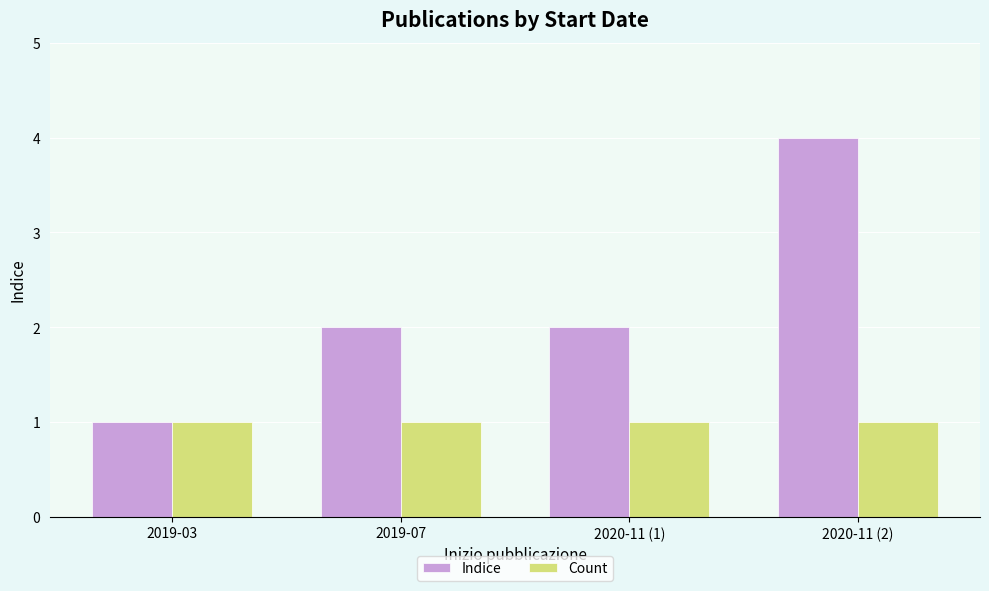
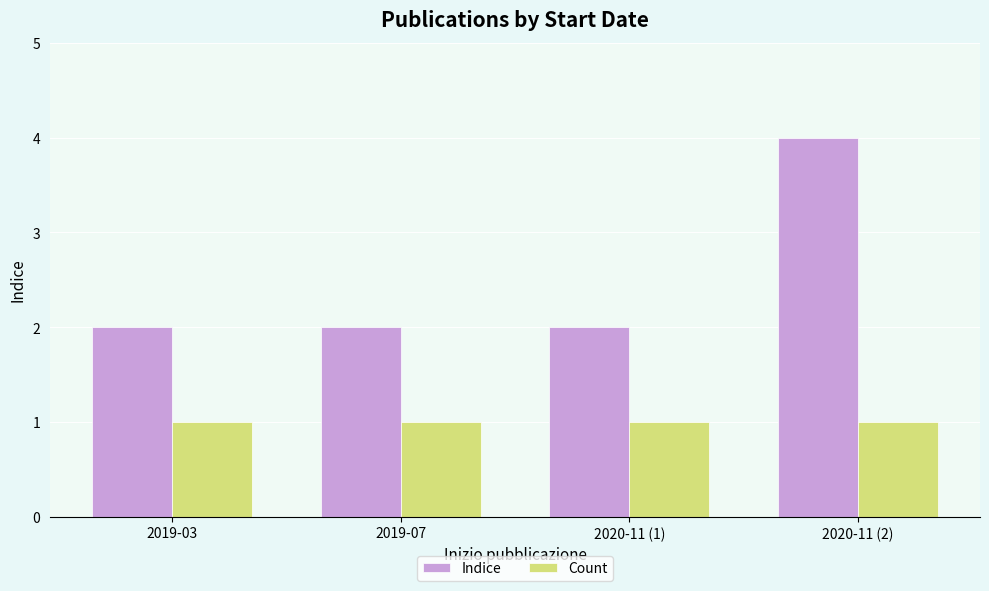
Indice, 2019-03: 1 -> 2
